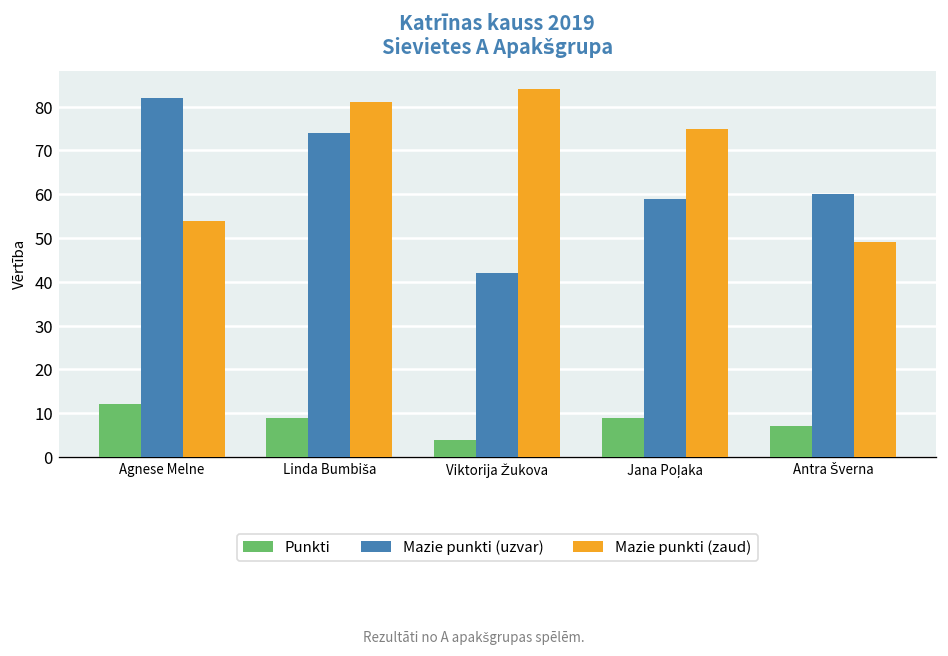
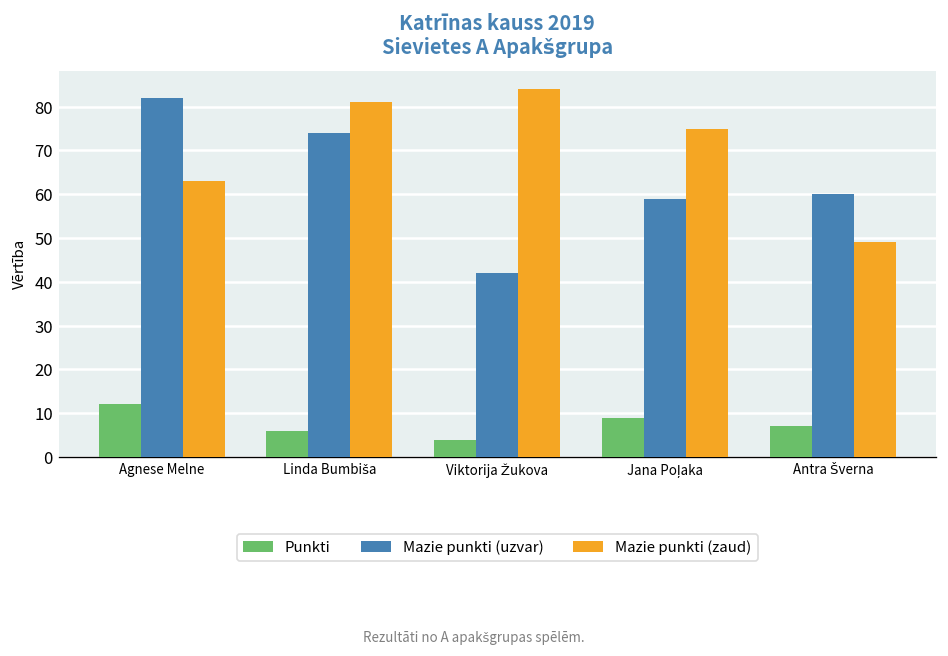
Mazie punkti (zaud), Agnese Melne: 54 -> 63
Punkti, Linda Bumbiša: 9 -> 6
